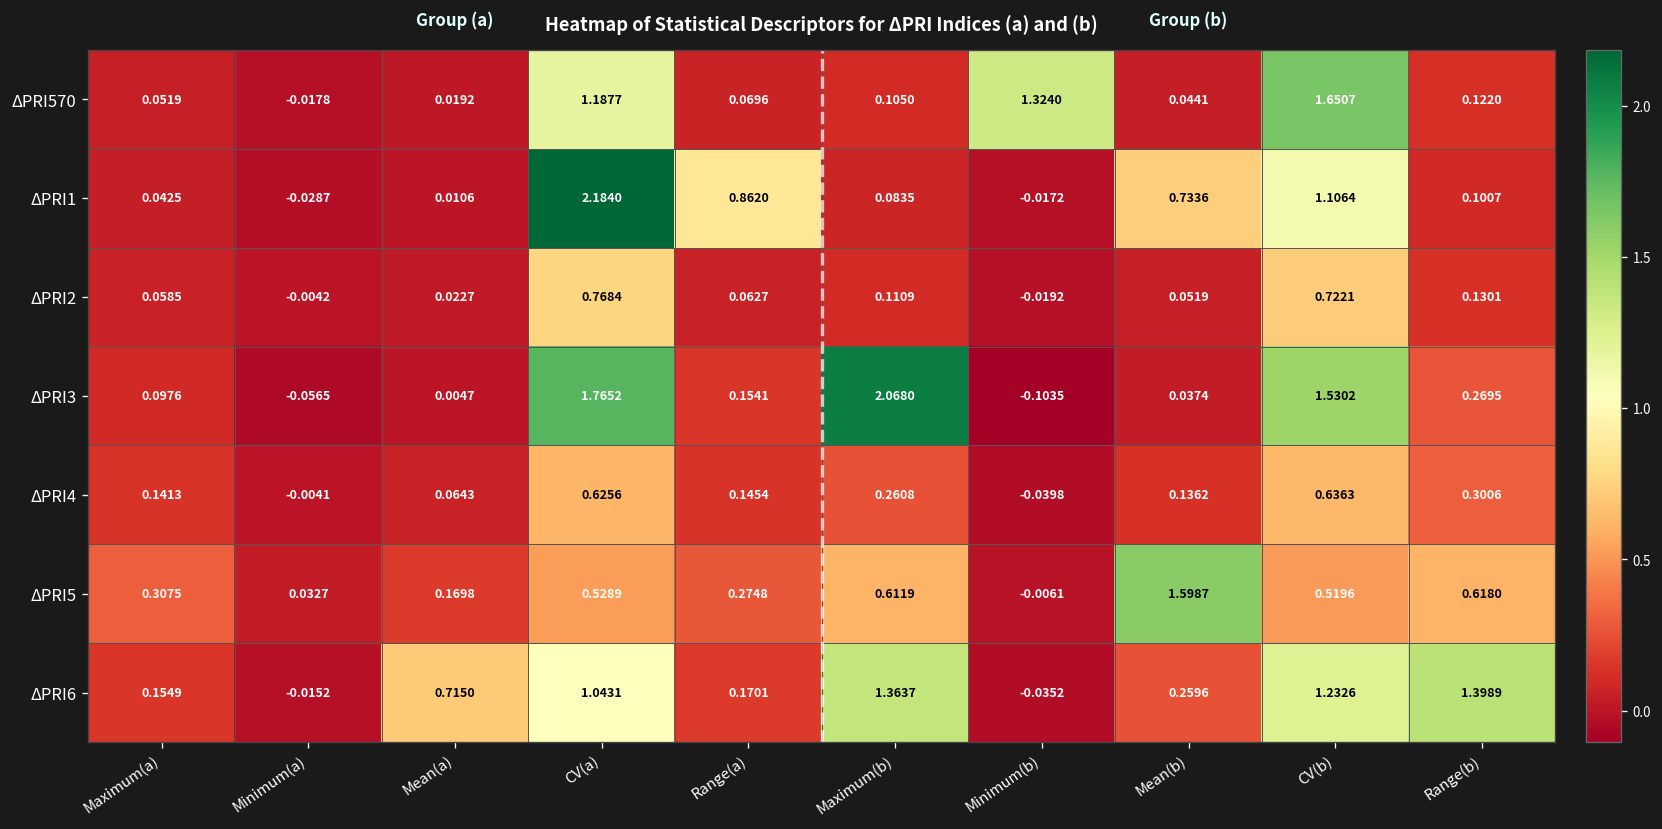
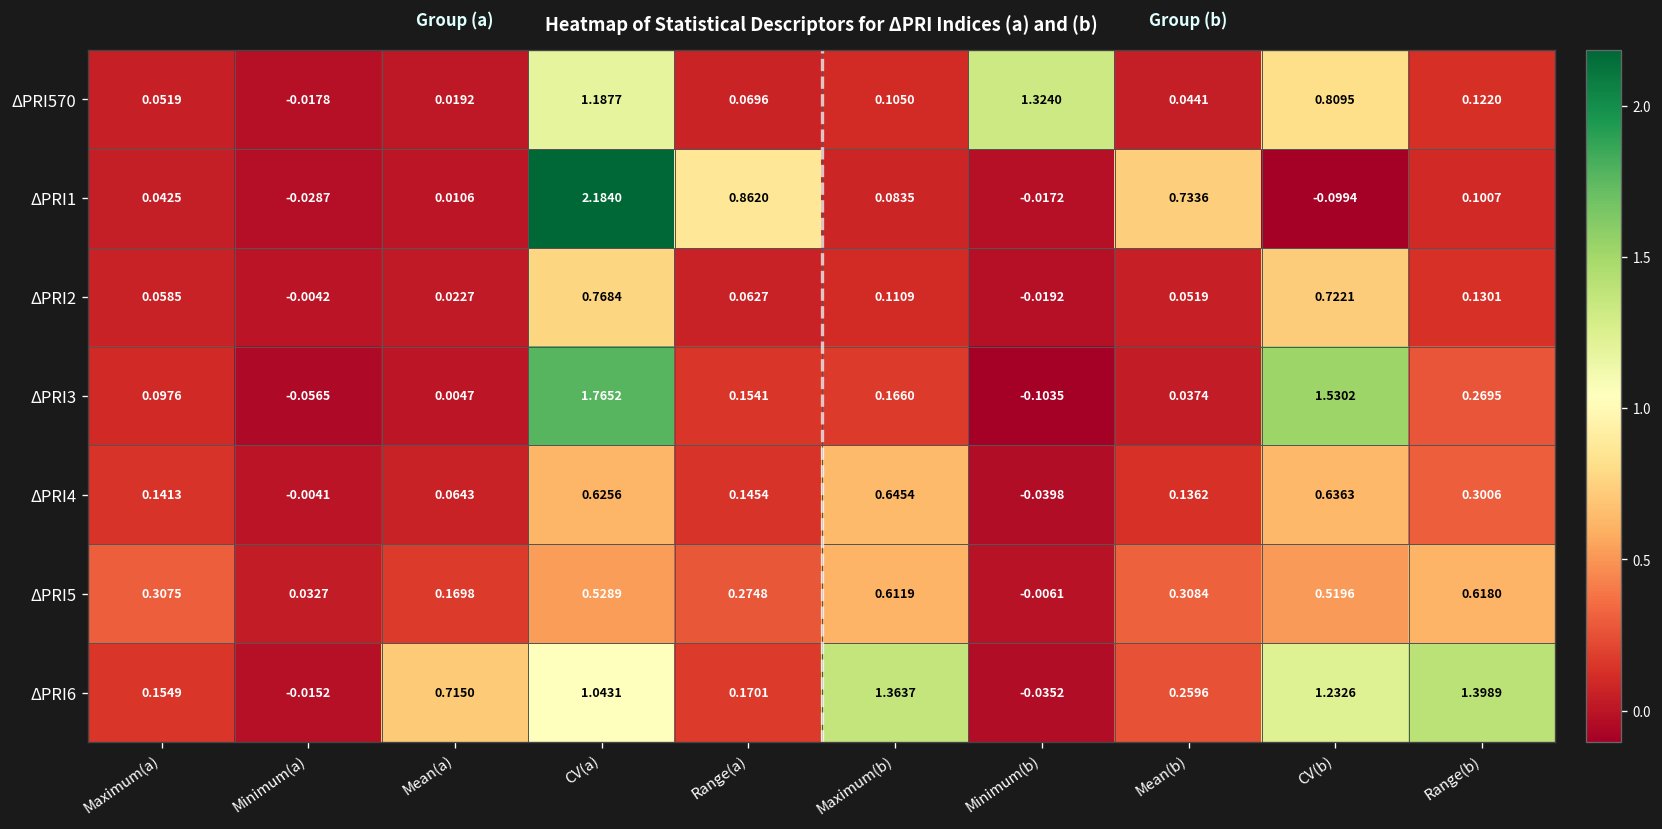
ΔPRI570, CV(b): 1.6507 -> 0.8095
ΔPRI1, CV(b): 1.1064 -> -0.0994
ΔPRI3, Maximum(b): 2.0680 -> 0.1660
ΔPRI4, Maximum(b): 0.2608 -> 0.6454
ΔPRI5, Mean(b): 1.5987 -> 0.3084
